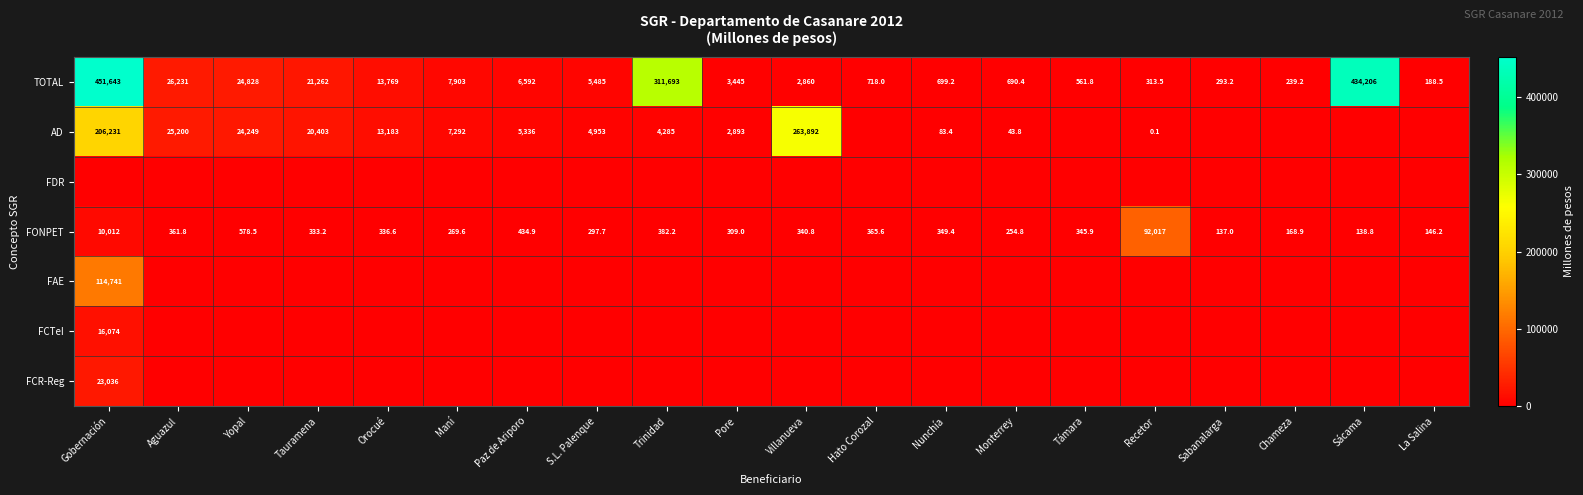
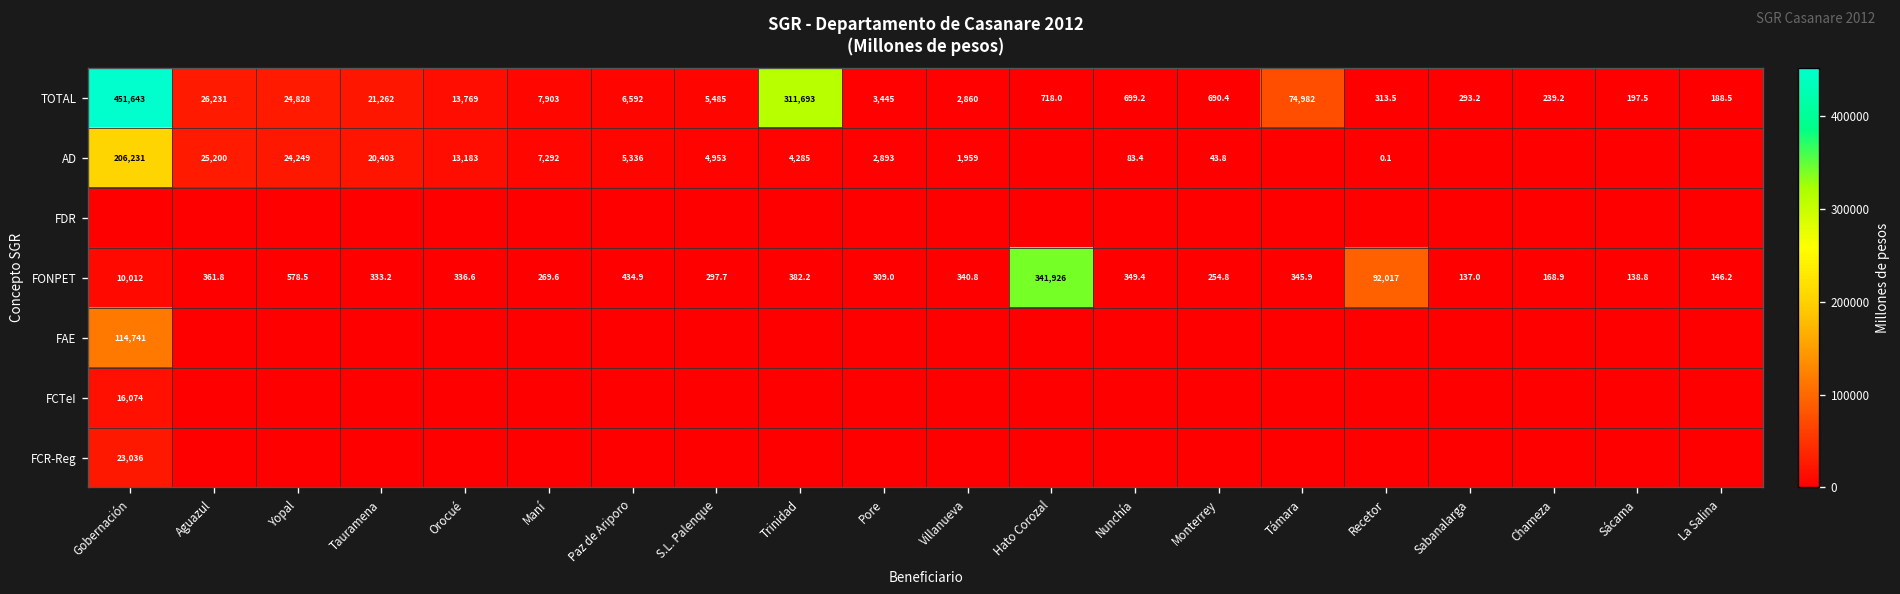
TOTAL, Támara: 561.8 -> 74,982
TOTAL, Sácama: 434,206 -> 197.5
AD, Villanueva: 263,892 -> 1,959
FONPET, Hato Corozal: 365.6 -> 341,926
